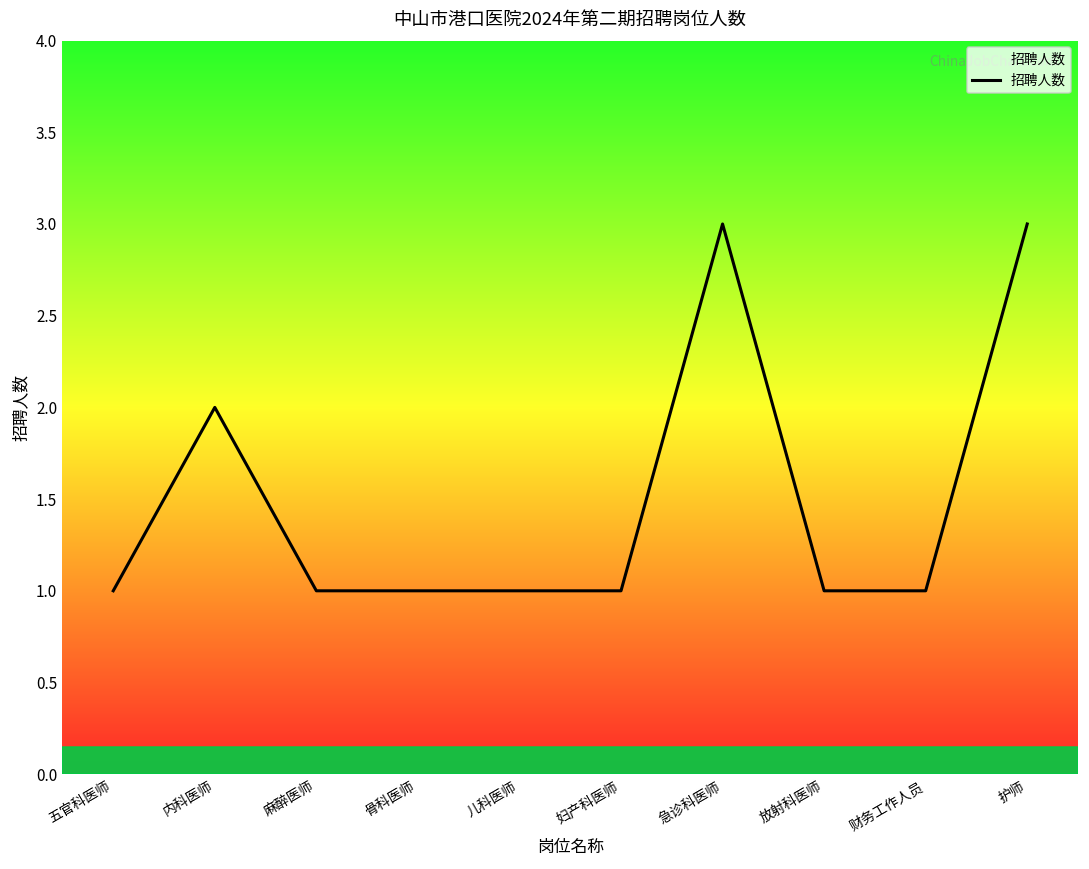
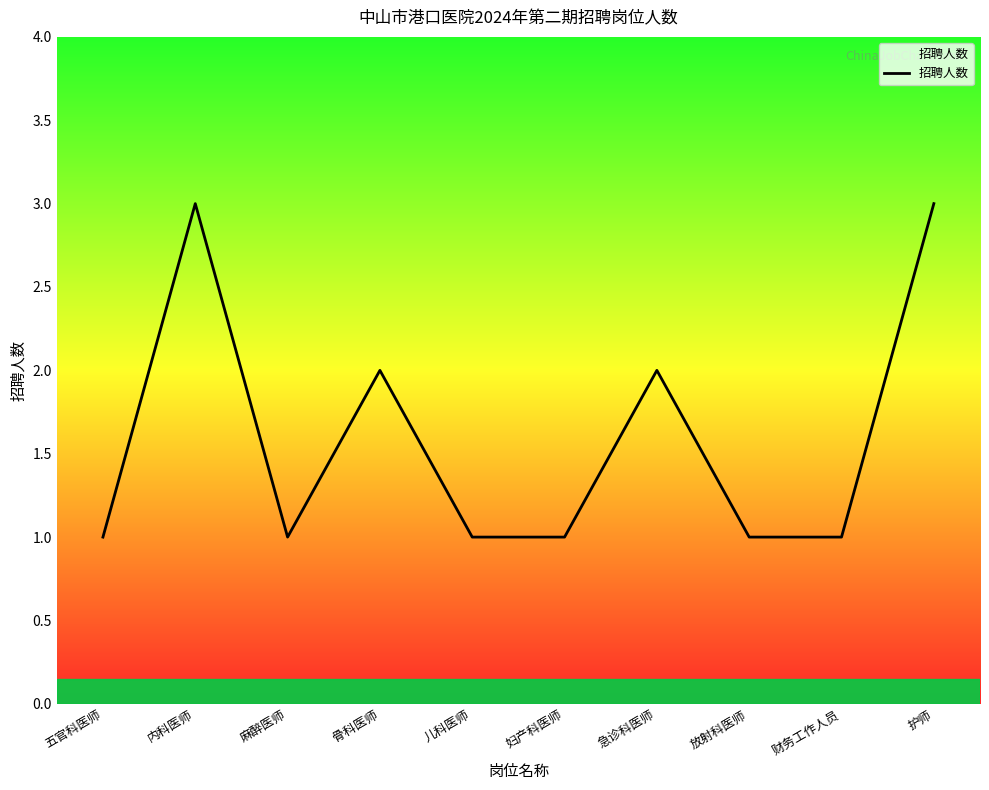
内科医师: 2 -> 3
骨科医师: 1 -> 2
急诊科医师: 3 -> 2
